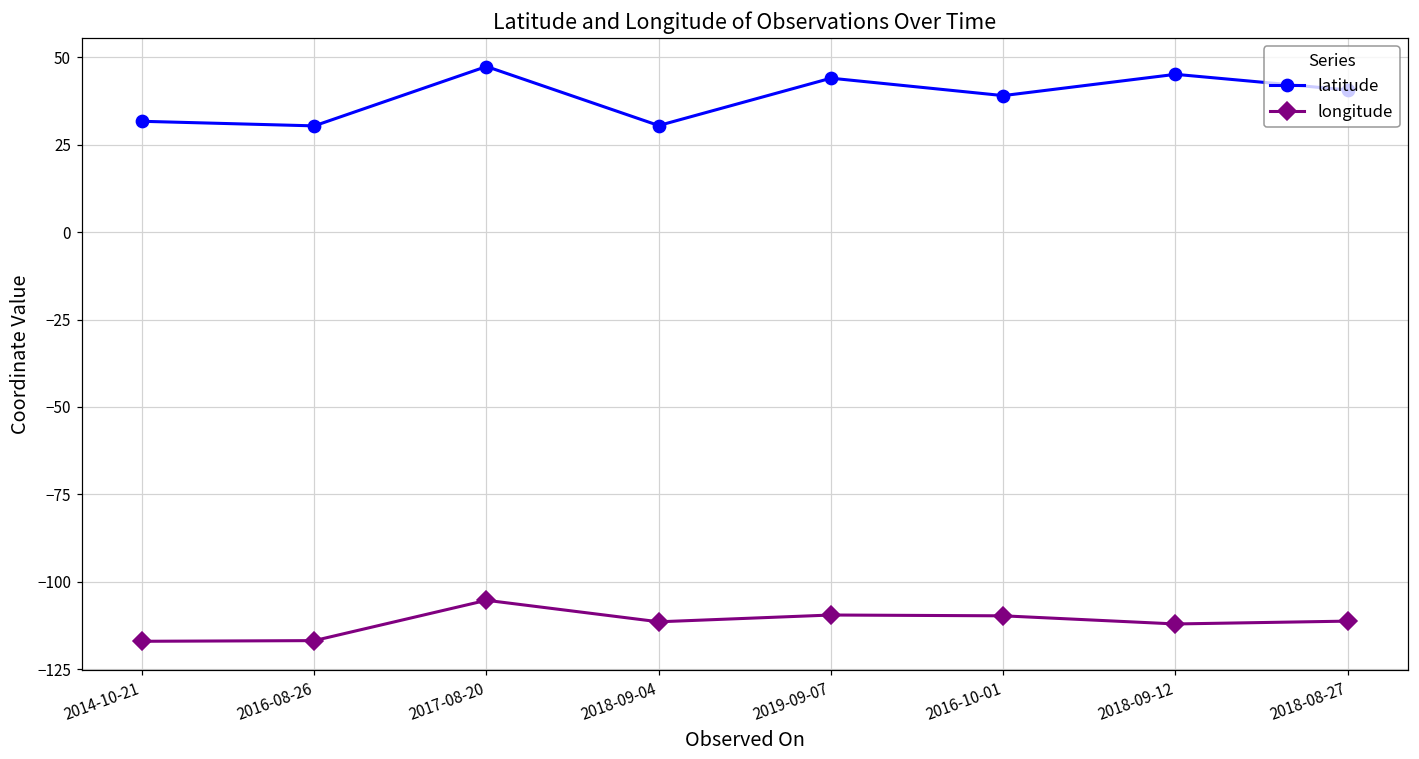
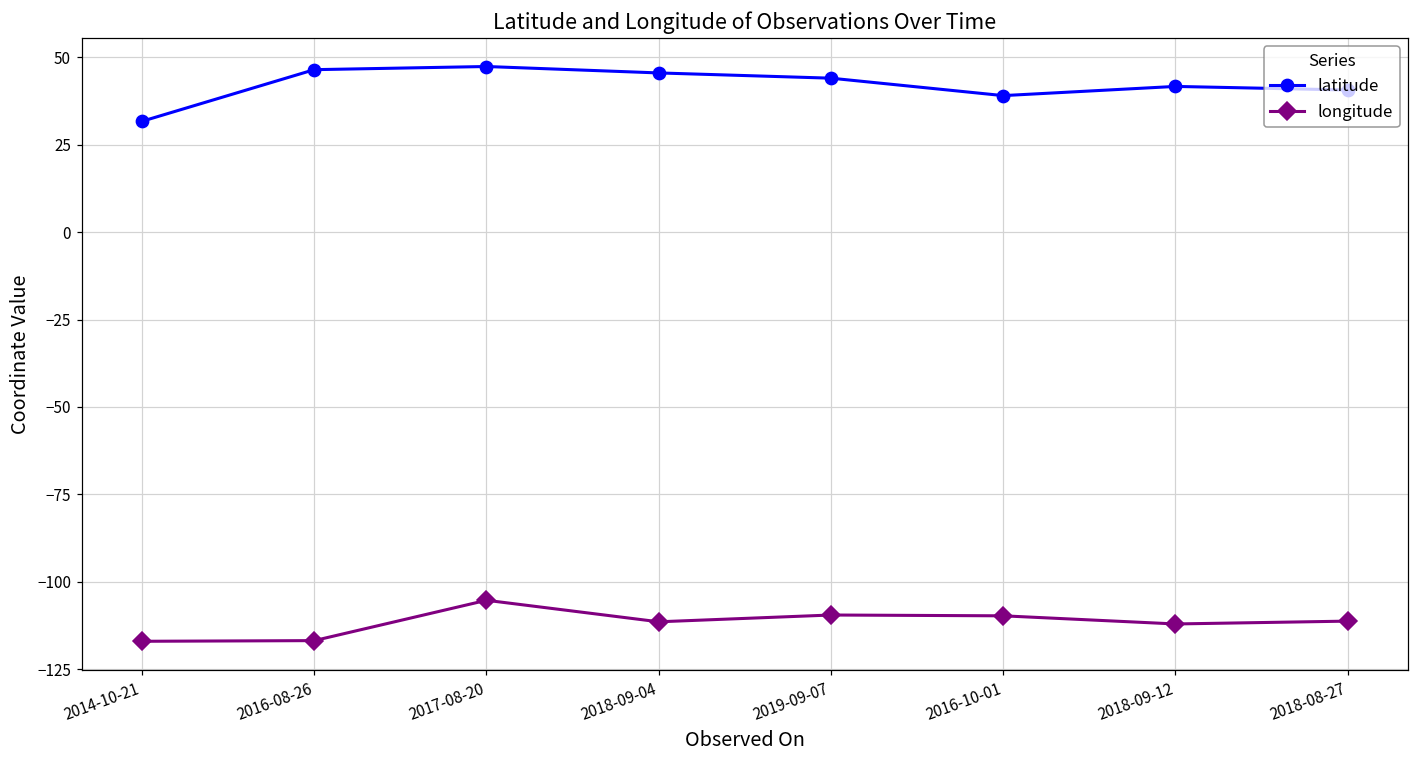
latitude, 2016-08-26: 30 -> 46
latitude, 2018-09-04: 30 -> 46
latitude, 2018-09-12: 45 -> 42
